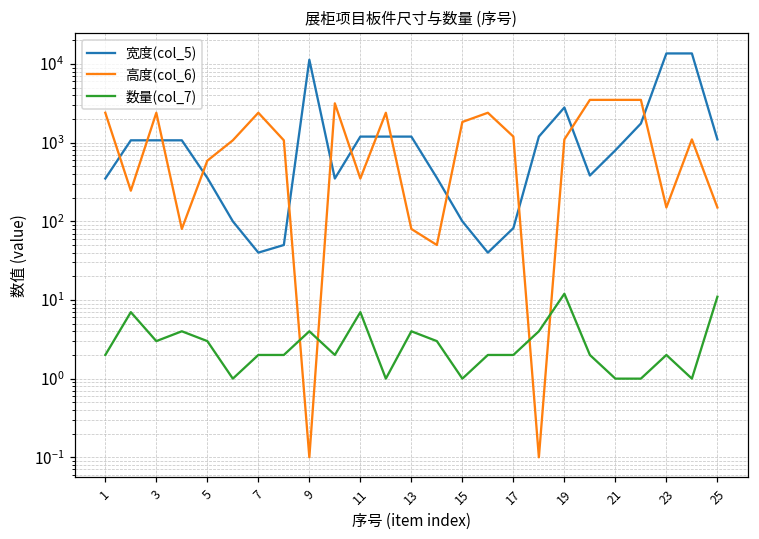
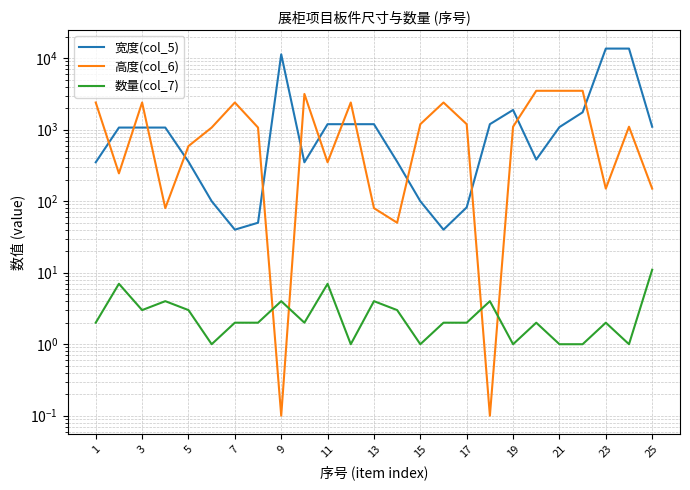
高度(col_6), 15: 1800 -> 1200
宽度(col_5), 19: 2800 -> 1900
数量(col_7), 19: 12 -> 1
宽度(col_5), 21: 800 -> 1100
